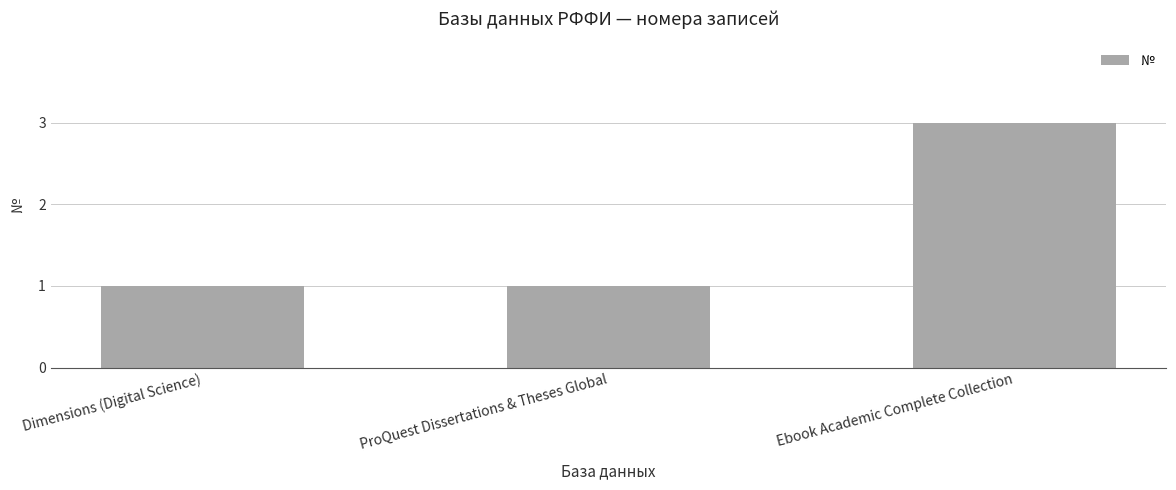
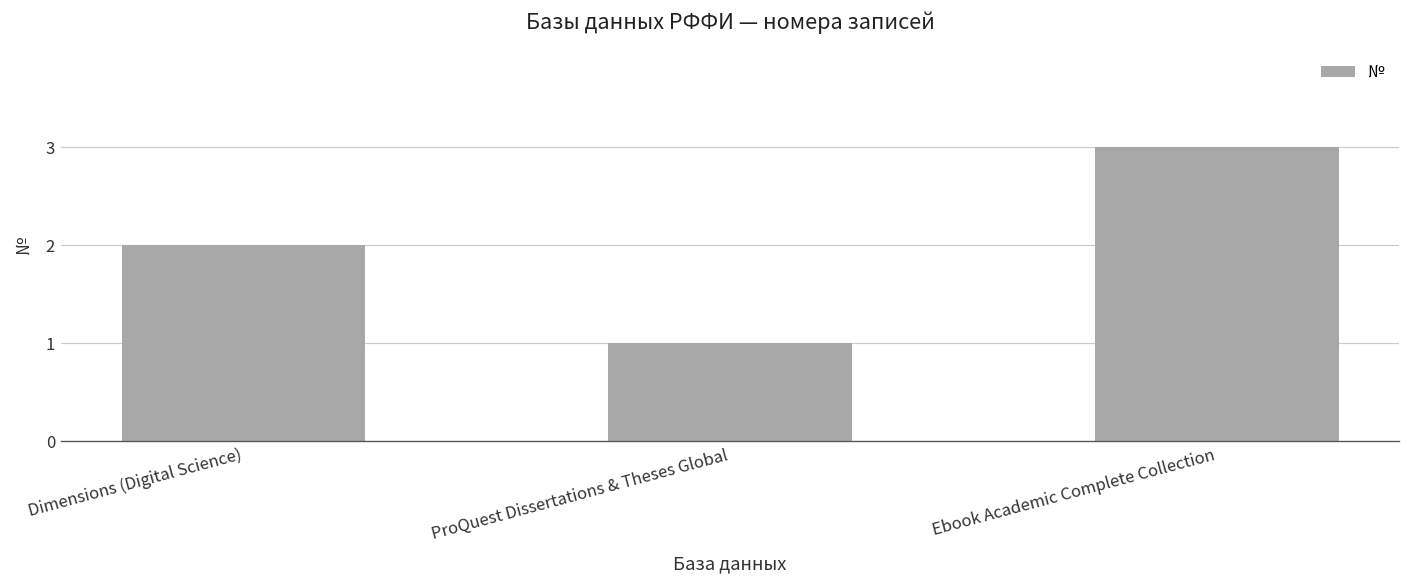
Dimensions (Digital Science): 1 -> 2
